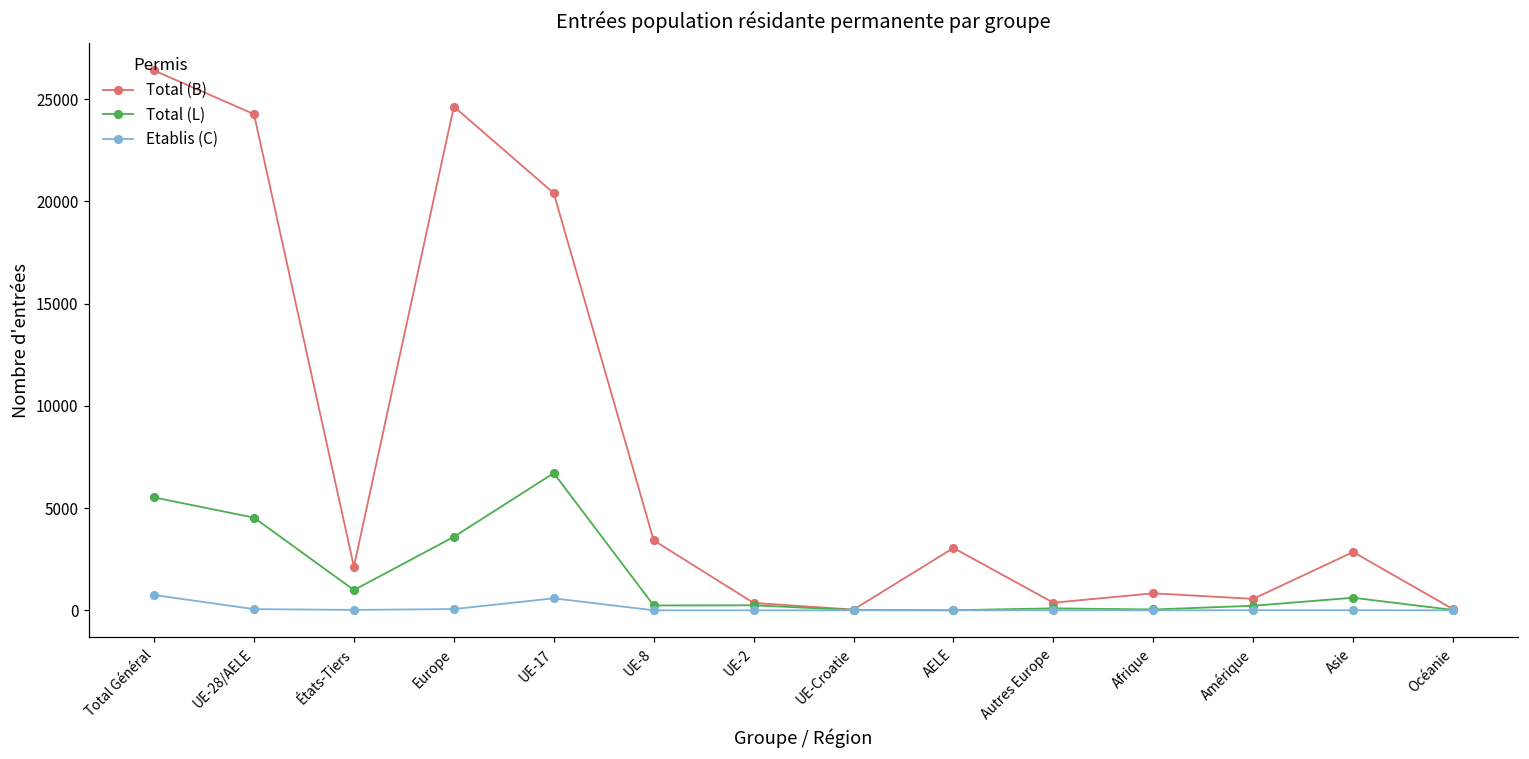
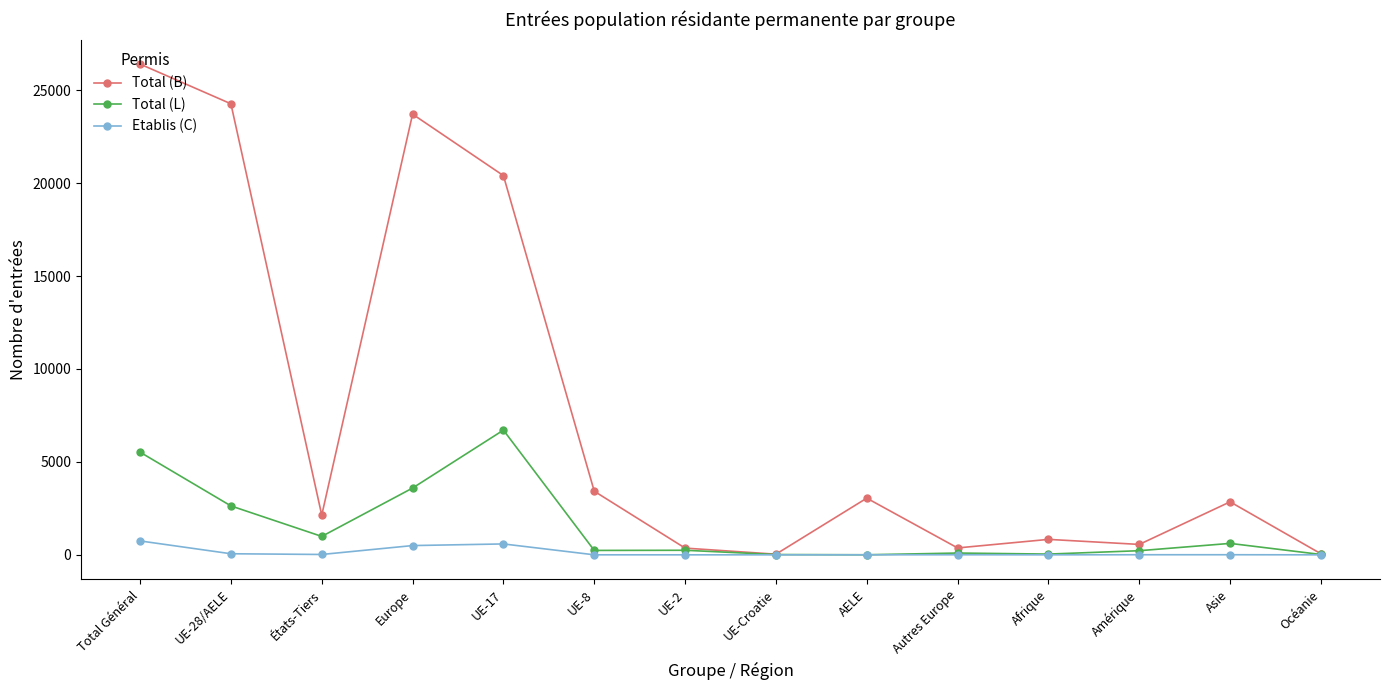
Total (L), UE-28/AELE: 4500 -> 2600
Total (B), Europe: 24600 -> 23700
Etablis (C), Europe: 100 -> 500
